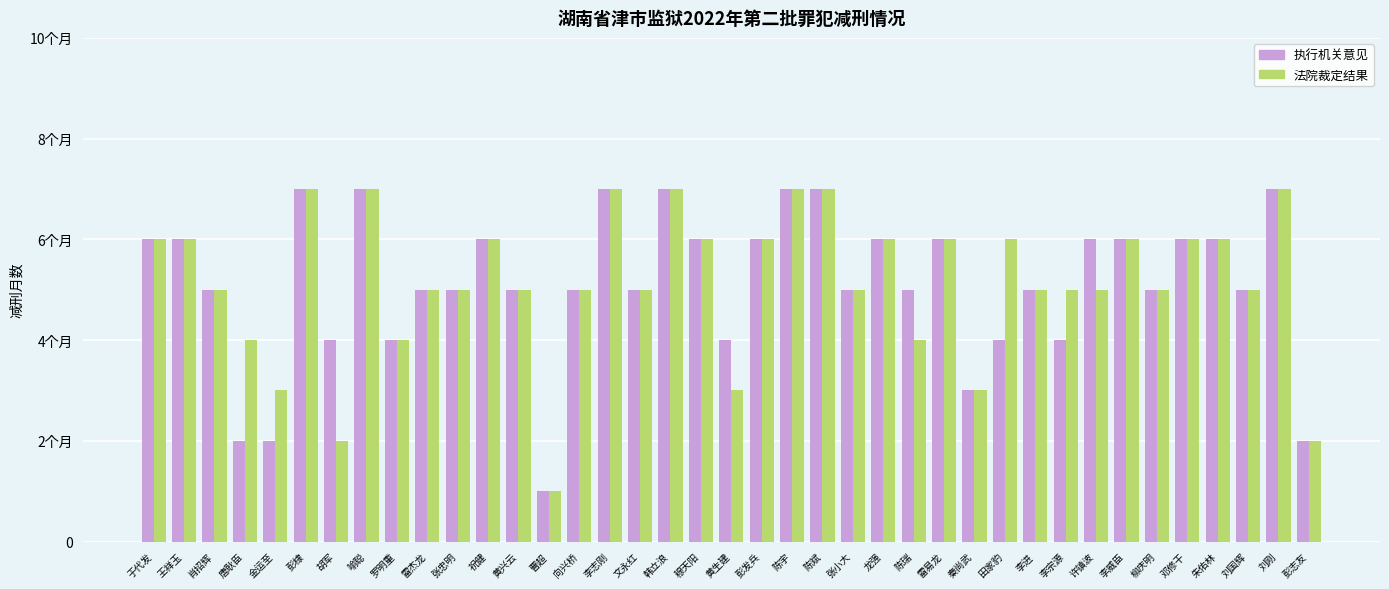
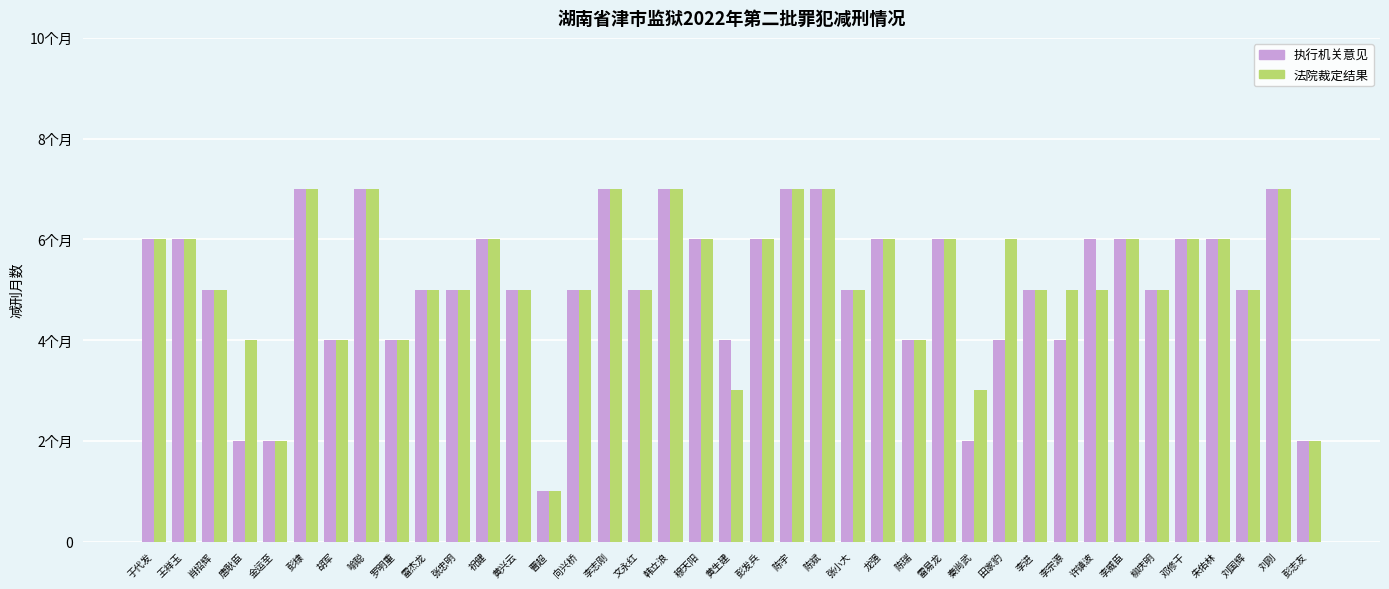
法院裁定结果, 金运至: 3个月 -> 2个月
法院裁定结果, 胡军: 2个月 -> 4个月
执行机关意见, 陈瑞: 5个月 -> 4个月
执行机关意见, 秦尚武: 3个月 -> 2个月
